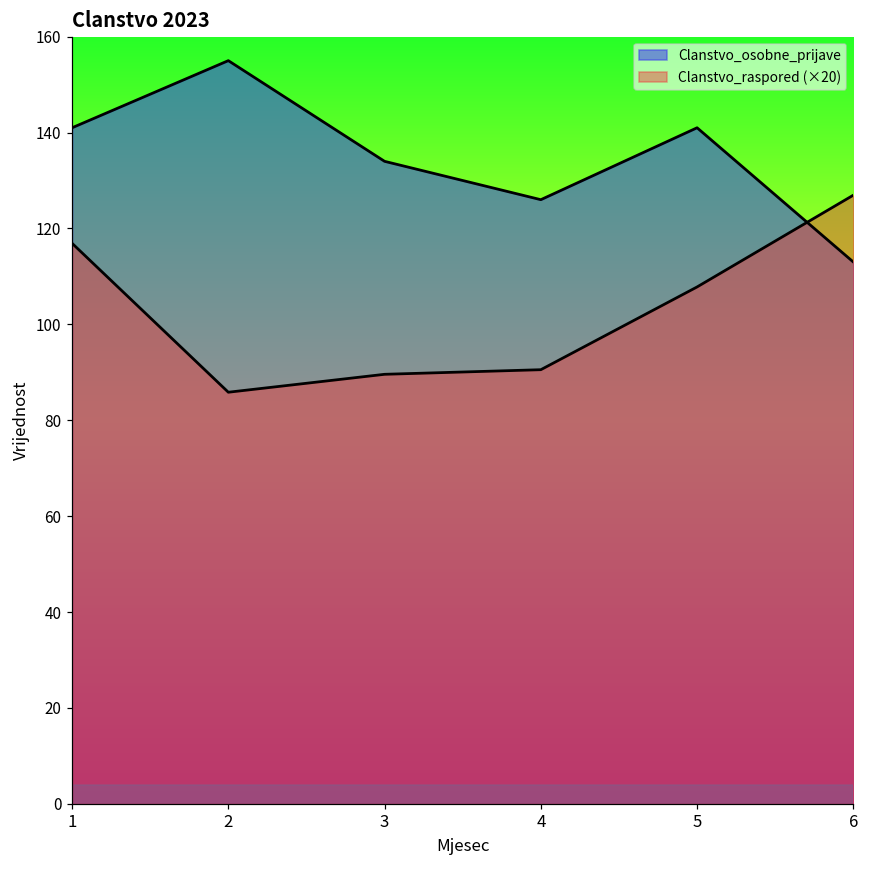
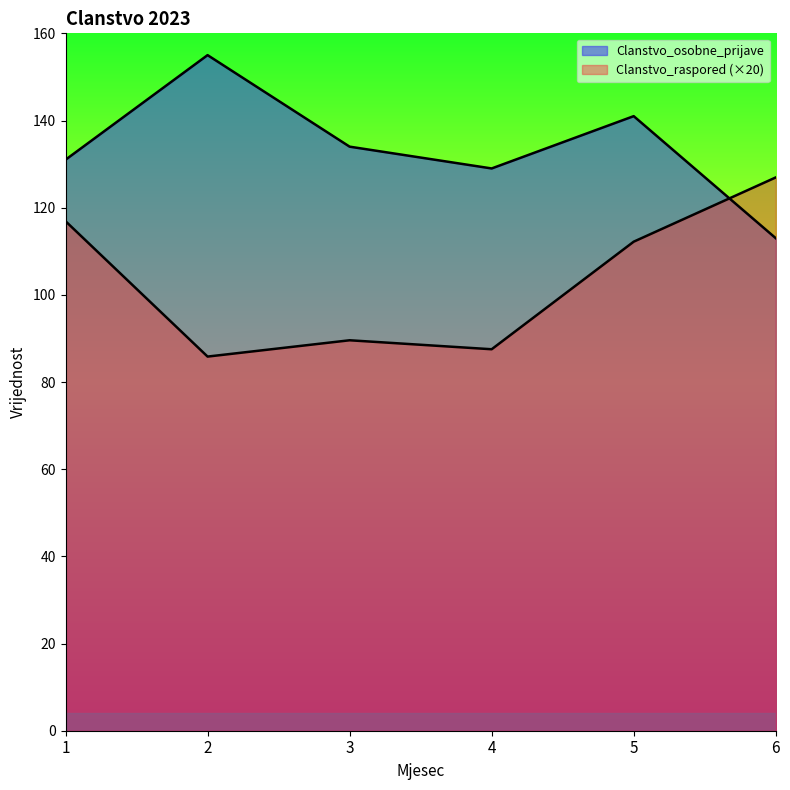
Clanstvo_osobne_prijave, 1: 141 -> 131
Clanstvo_osobne_prijave, 4: 126 -> 129
Clanstvo_raspored (×20), 4: 91 -> 88
Clanstvo_raspored (×20), 5: 108 -> 112
